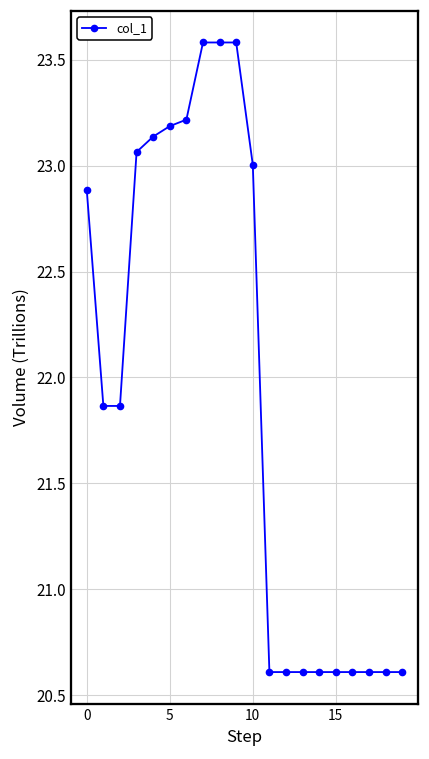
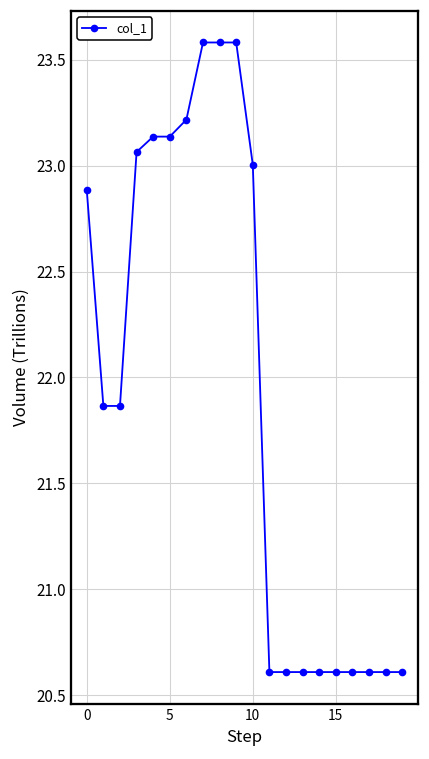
5: 23.19 -> 23.14
